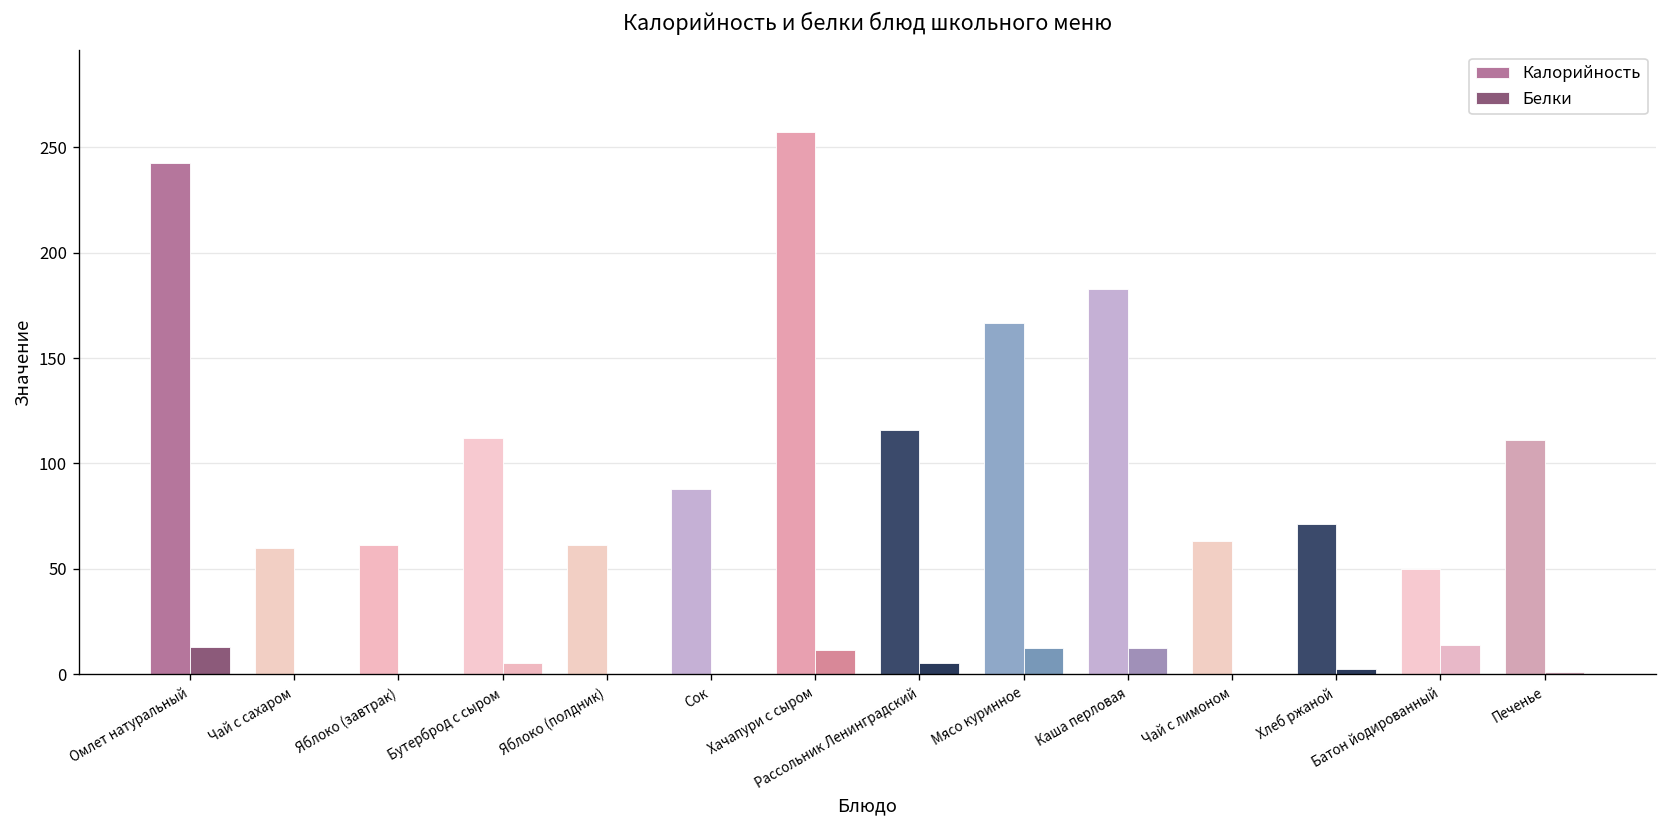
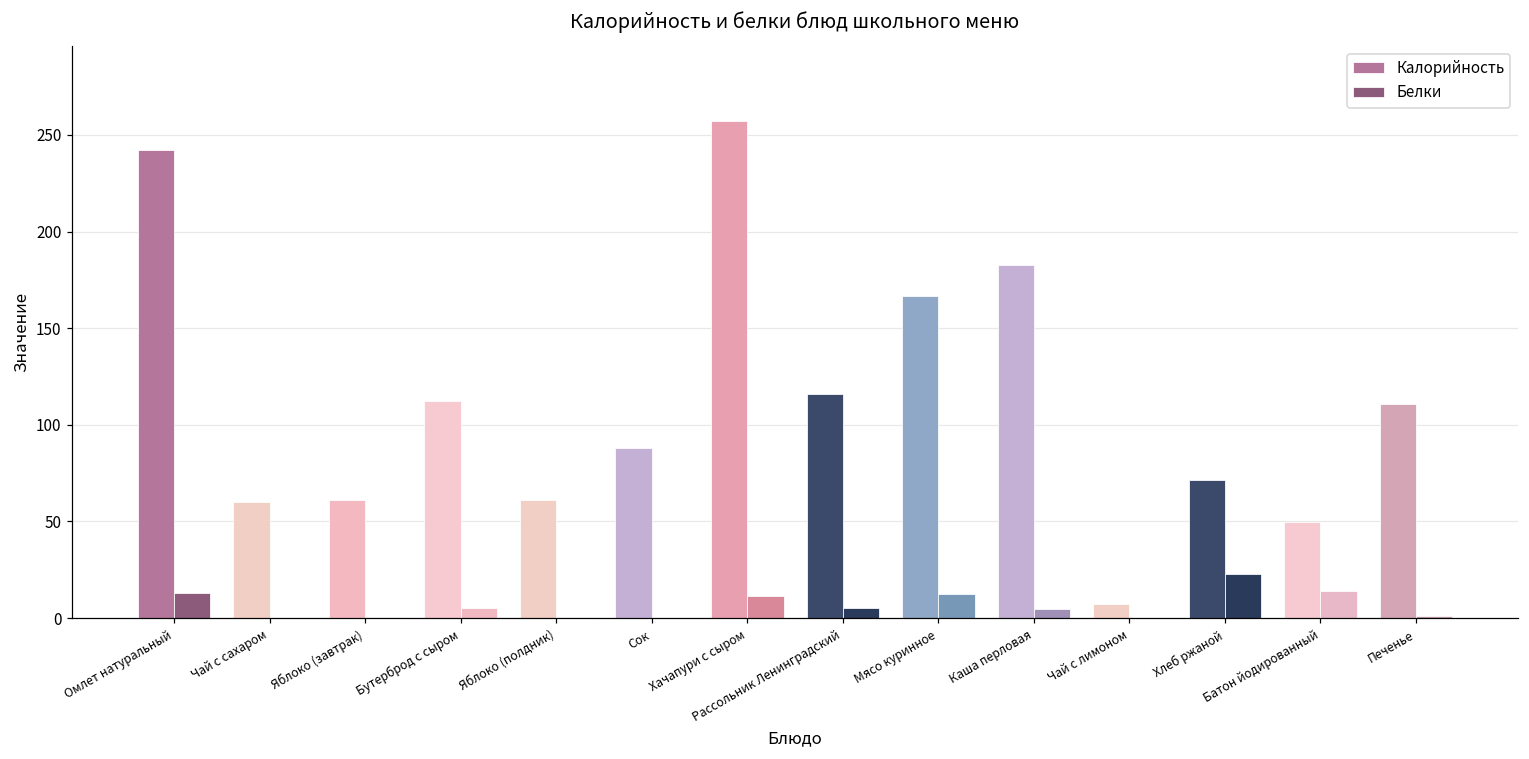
Белки, Каша перловая: 12 -> 5
Калорийность, Чай с лимоном: 63 -> 8
Белки, Хлеб ржаной: 3 -> 23
